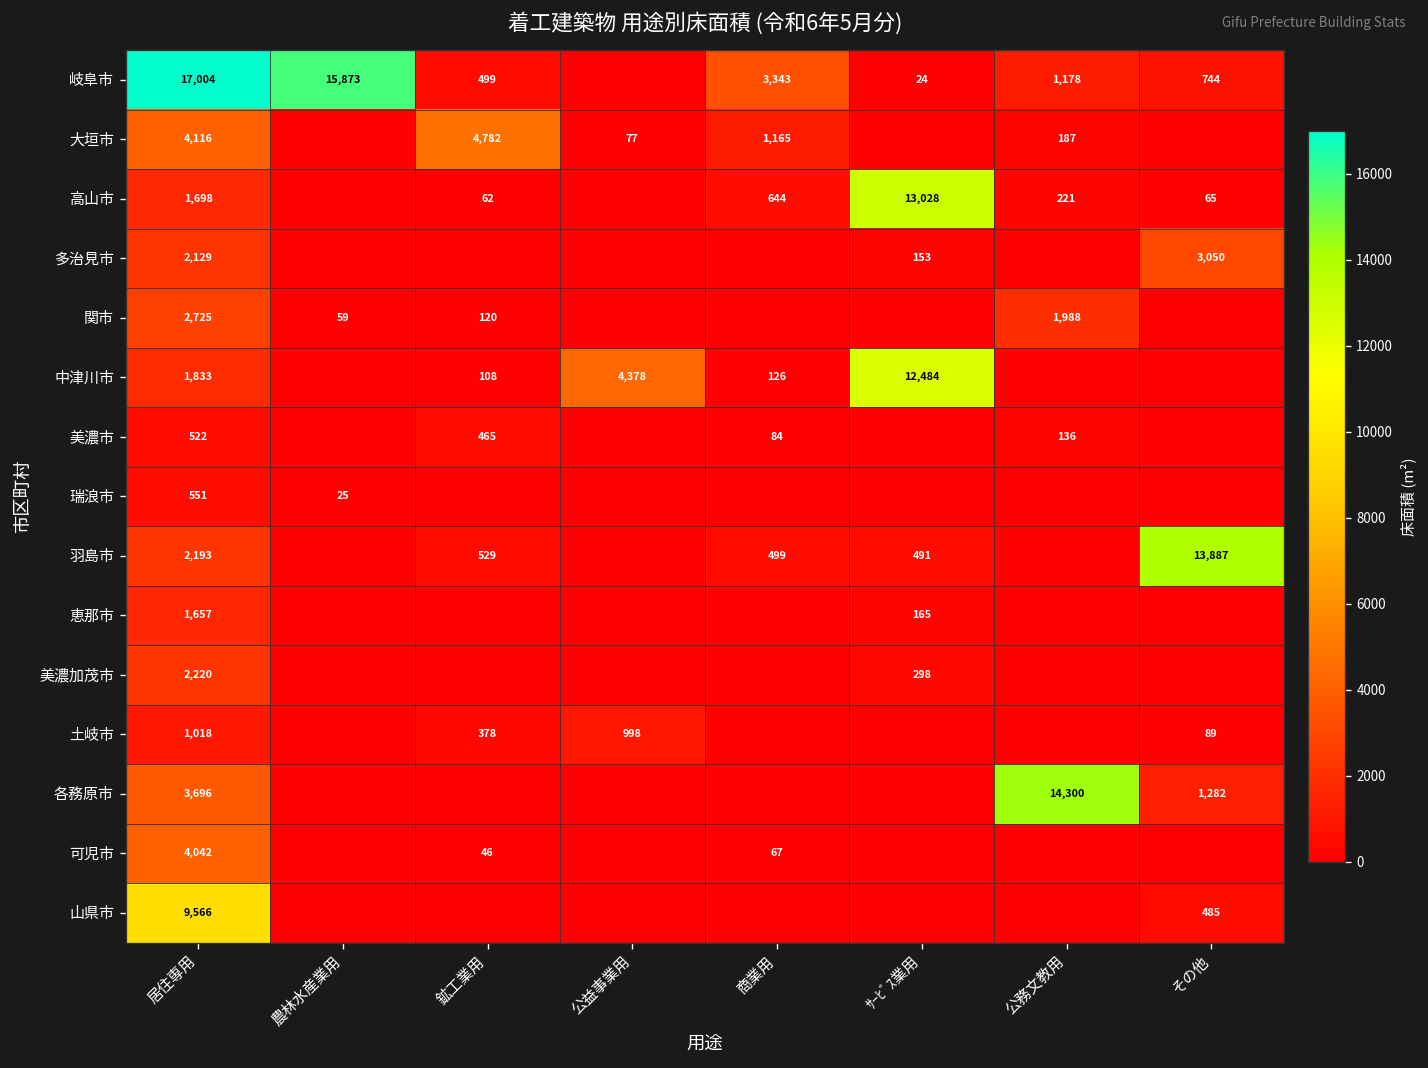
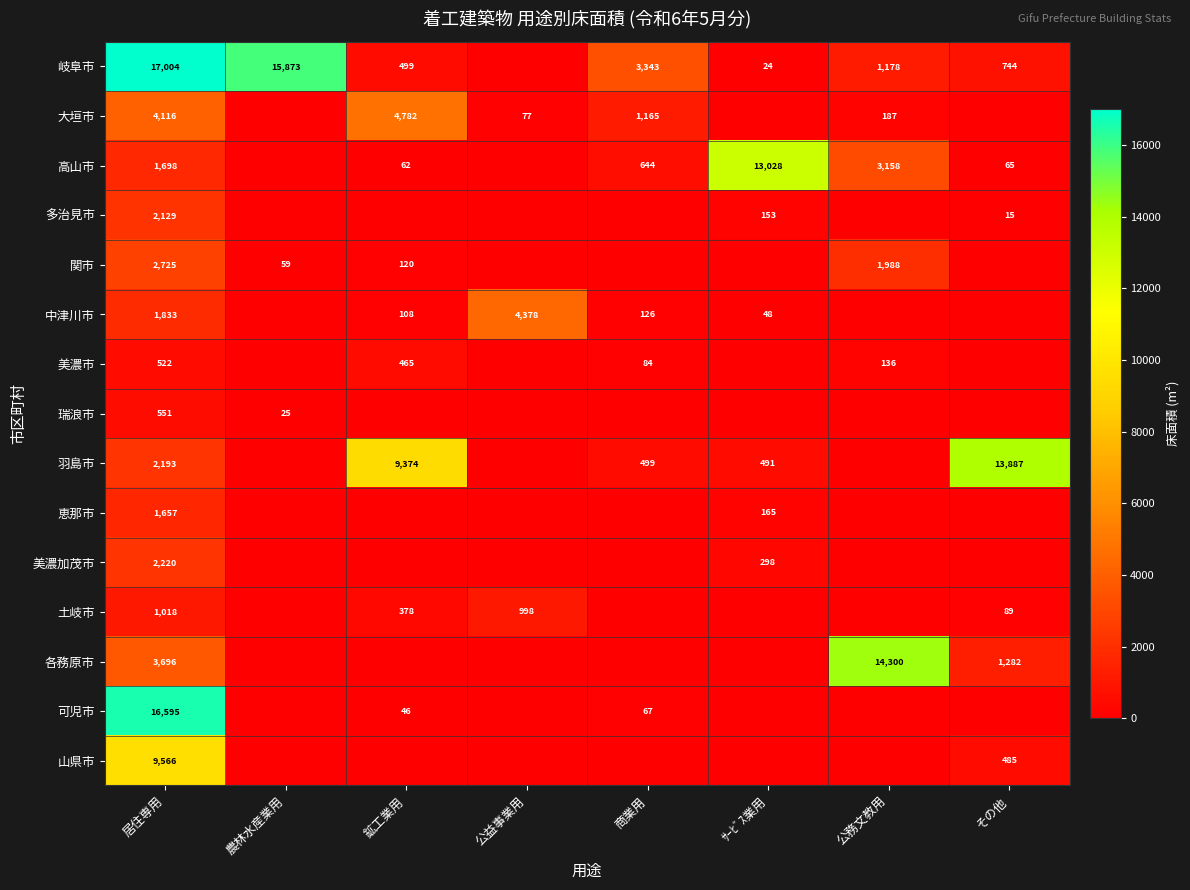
高山市, 公務文教用: 221 -> 3,158
多治見市, その他: 3,050 -> 15
中津川市, ｻｰﾋﾞｽ業用: 12,484 -> 48
羽島市, 鉱工業用: 529 -> 9,374
可児市, 居住専用: 4,042 -> 16,595
